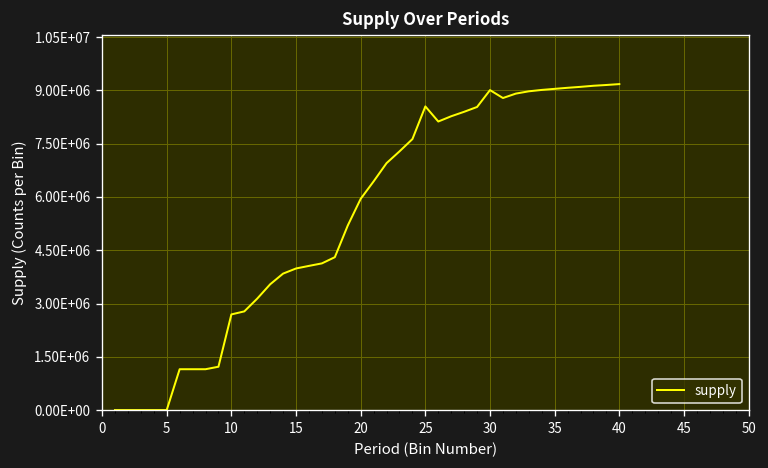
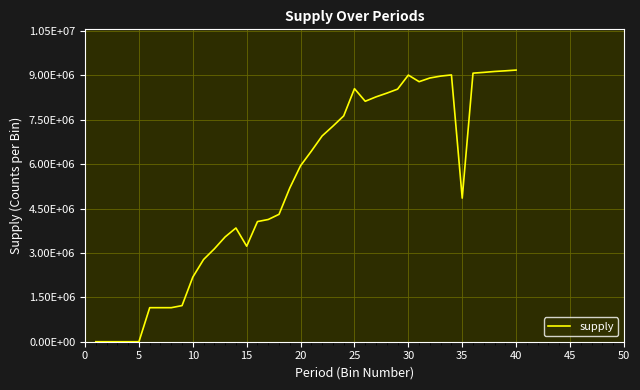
10: 2700000 -> 2200000
15: 4000000 -> 3200000
35: 9000000 -> 4900000
